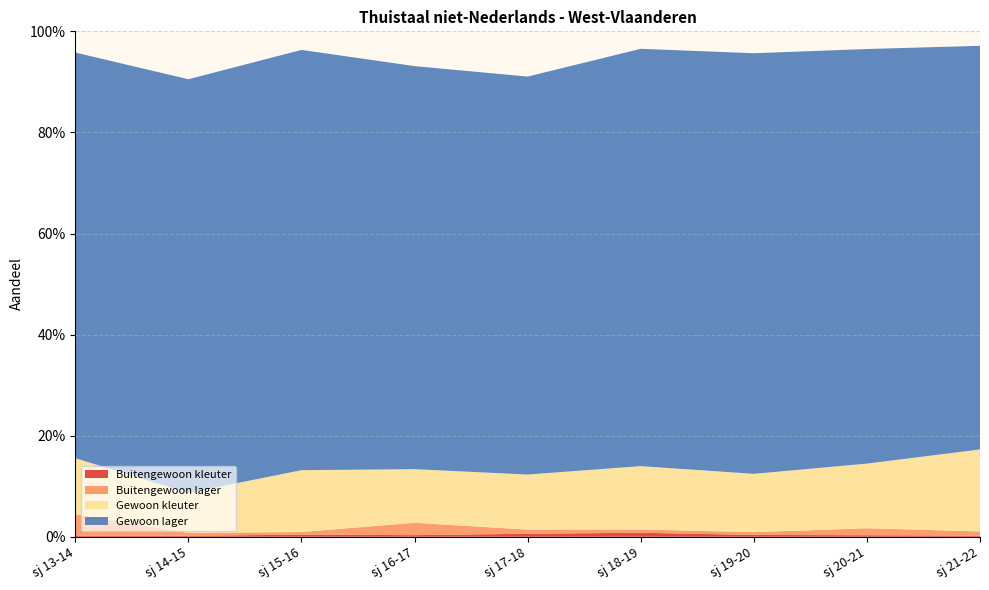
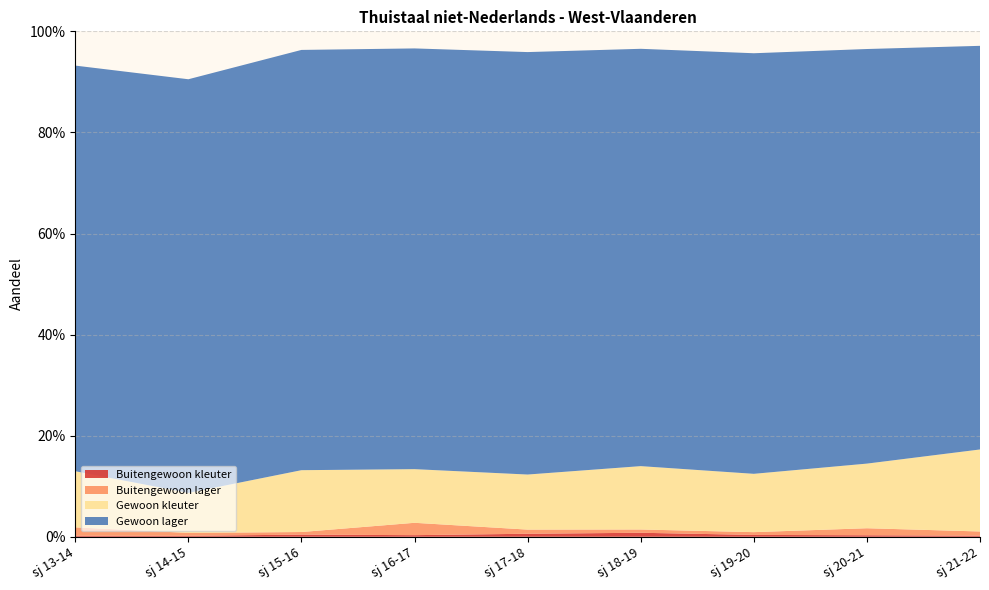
Buitengewoon lager, sj 13-14: 4% -> 2%
Gewoon lager, sj 16-17: 80% -> 83%
Gewoon lager, sj 17-18: 79% -> 84%
